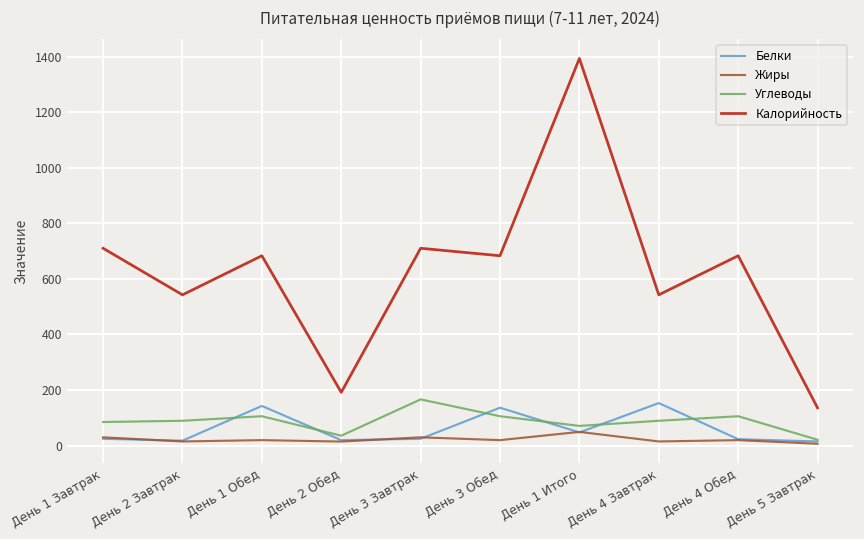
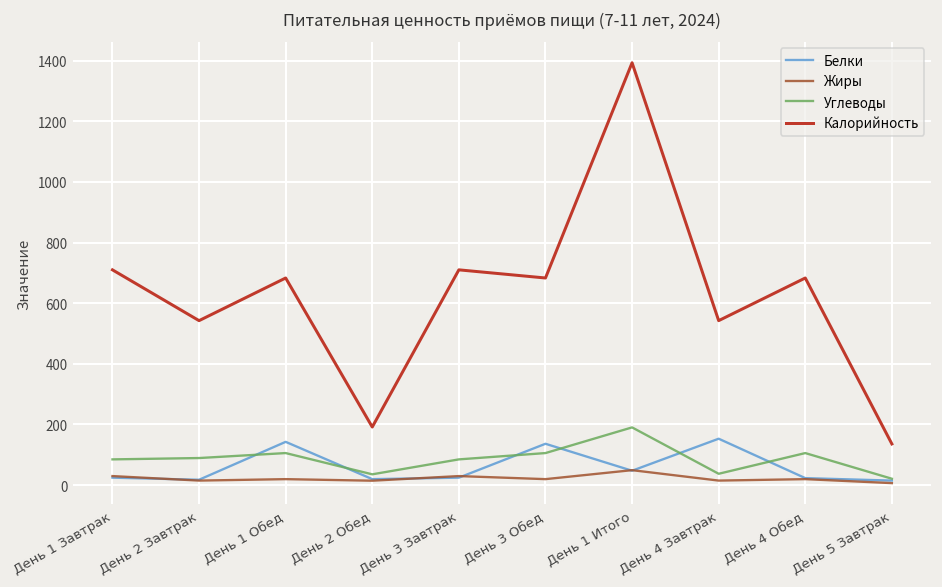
Углеводы, День 3 Завтрак: 170 -> 80
Углеводы, День 1 Итого: 70 -> 190
Углеводы, День 4 Завтрак: 90 -> 40
